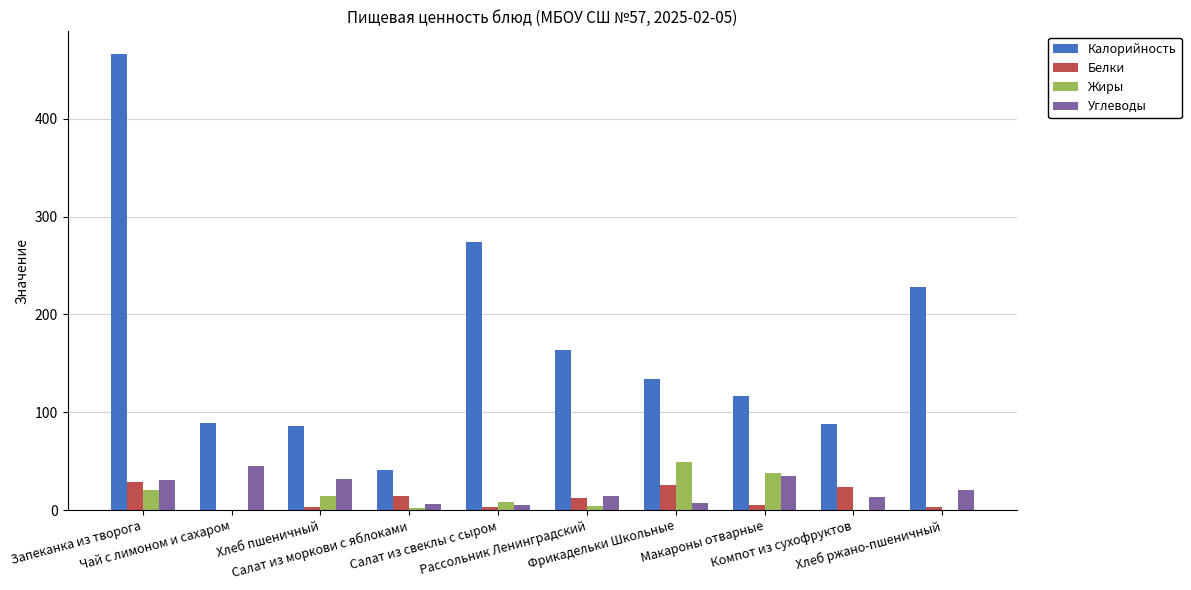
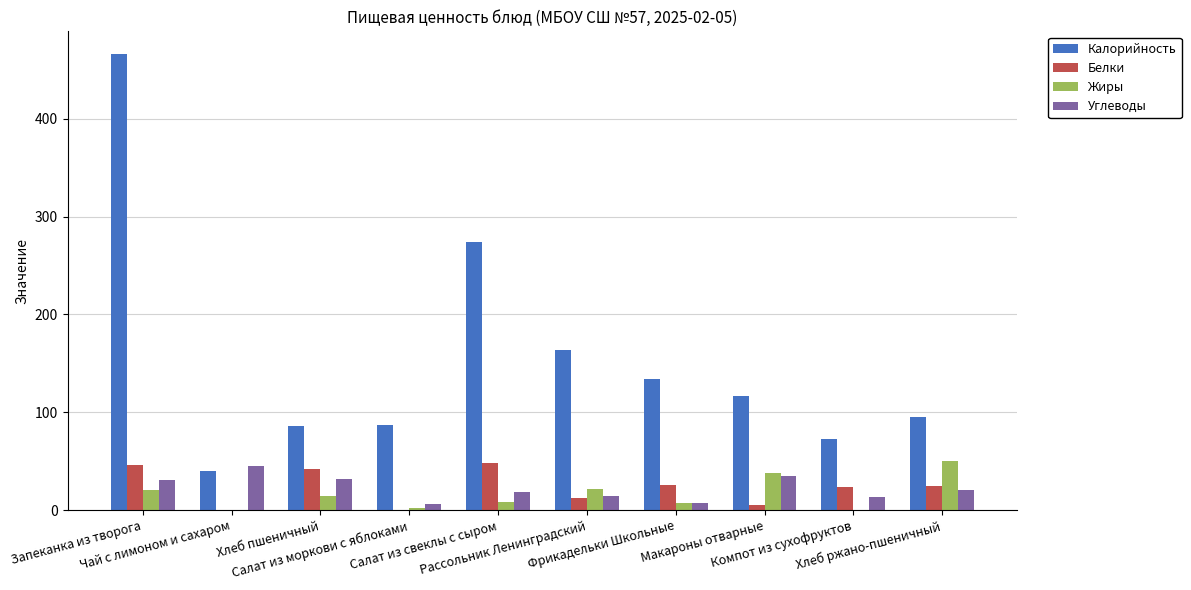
Белки, Запеканка из творога: 30 -> 50
Калорийность, Чай с лимоном и сахаром: 90 -> 40
Белки, Хлеб пшеничный: 0 -> 40
Калорийность, Салат из моркови с яблоками: 40 -> 90
Белки, Салат из моркови с яблоками: 10 -> 0
Белки, Салат из свеклы с сыром: 0 -> 50
Углеводы, Салат из свеклы с сыром: 10 -> 20
Жиры, Рассольник Ленинградский: 0 -> 20
Жиры, Фрикадельки Школьные: 50 -> 10
Калорийность, Компот из сухофруктов: 90 -> 70
Калорийность, Хлеб ржано-пшеничный: 230 -> 90
Белки, Хлеб ржано-пшеничный: 0 -> 20
Жиры, Хлеб ржано-пшеничный: 0 -> 50
